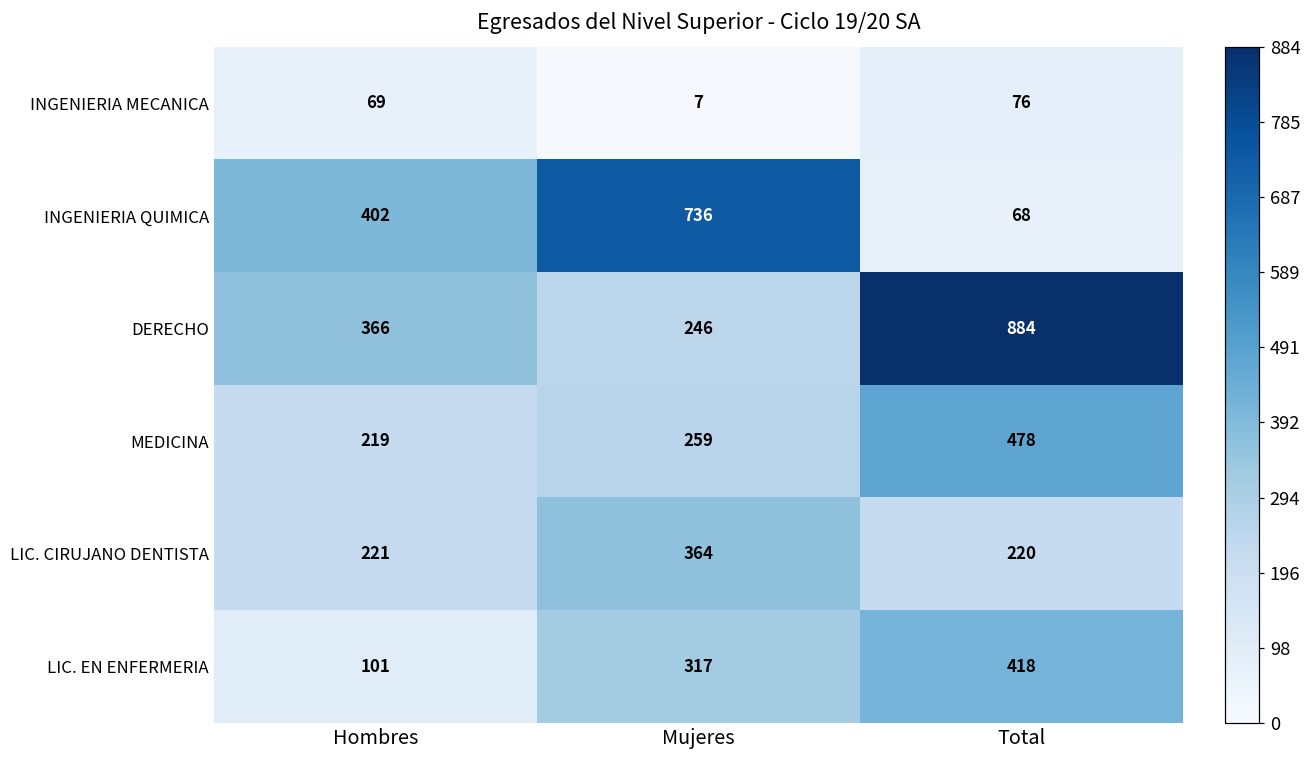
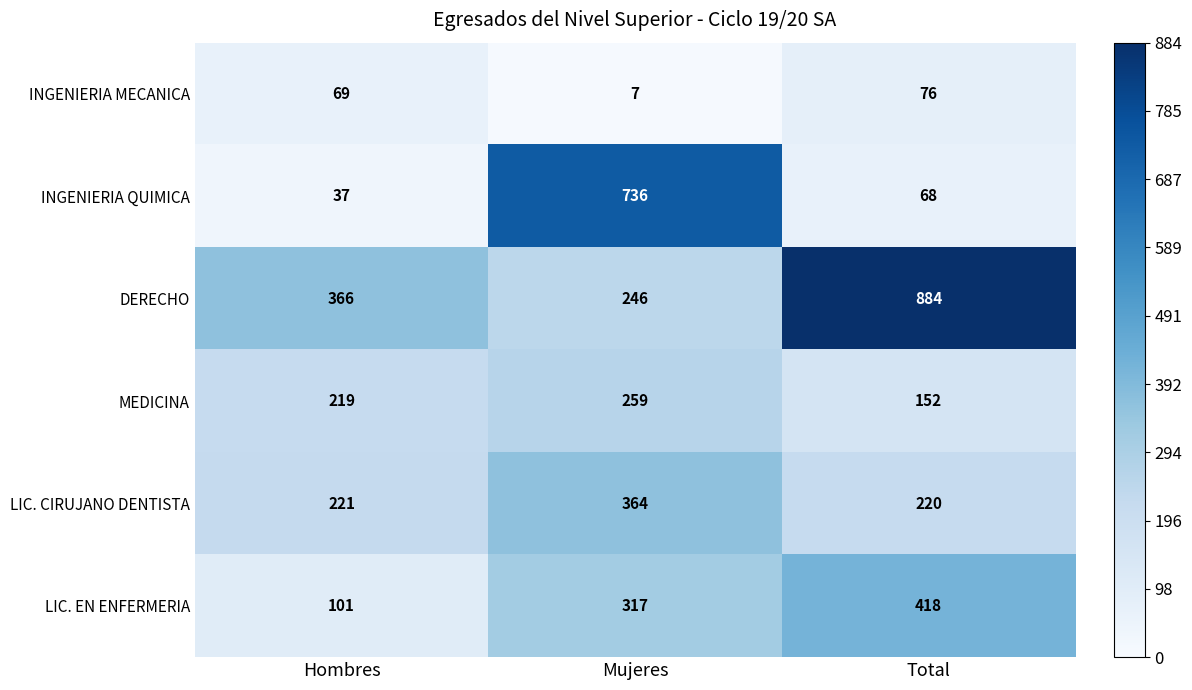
INGENIERIA QUIMICA, Hombres: 402 -> 37
MEDICINA, Total: 478 -> 152
